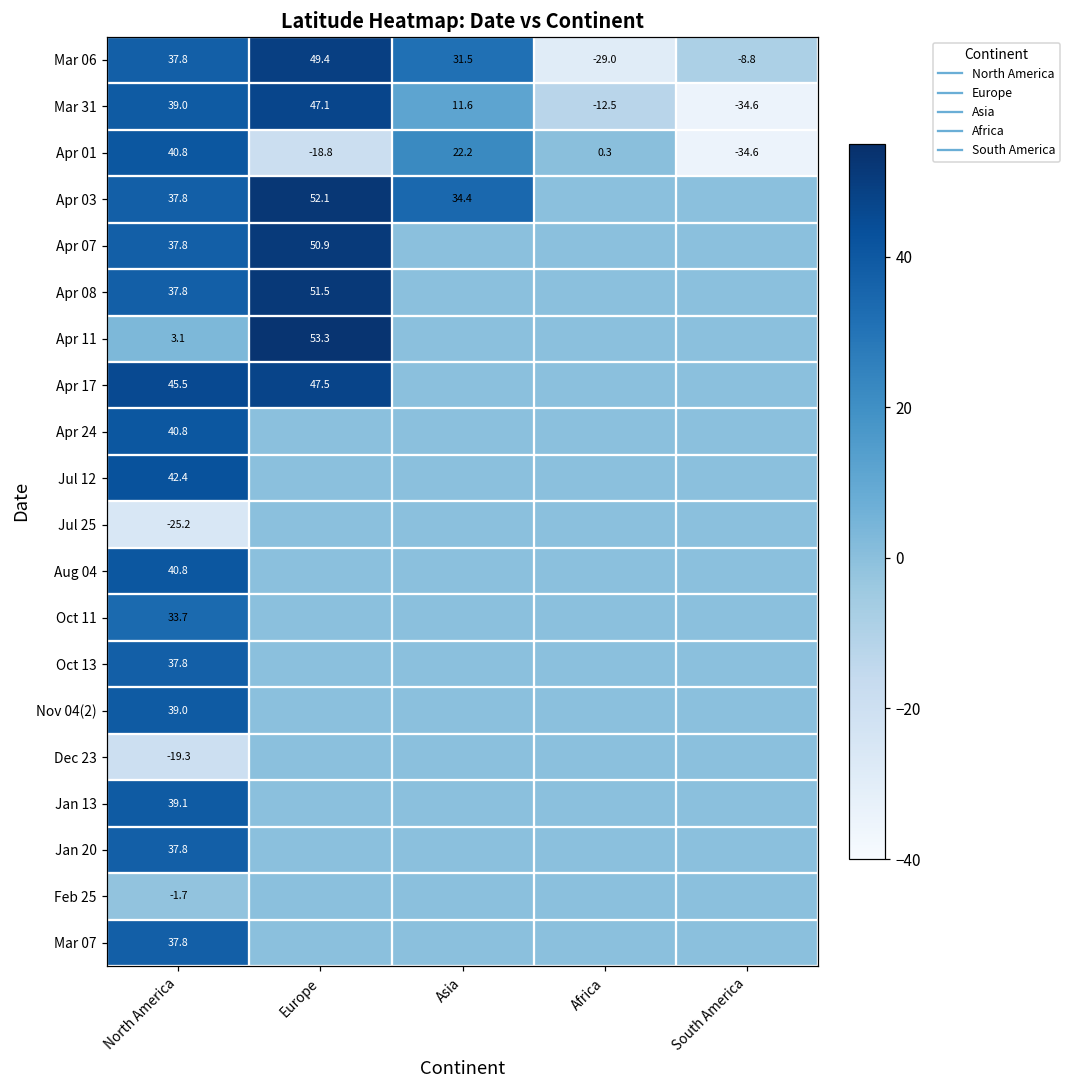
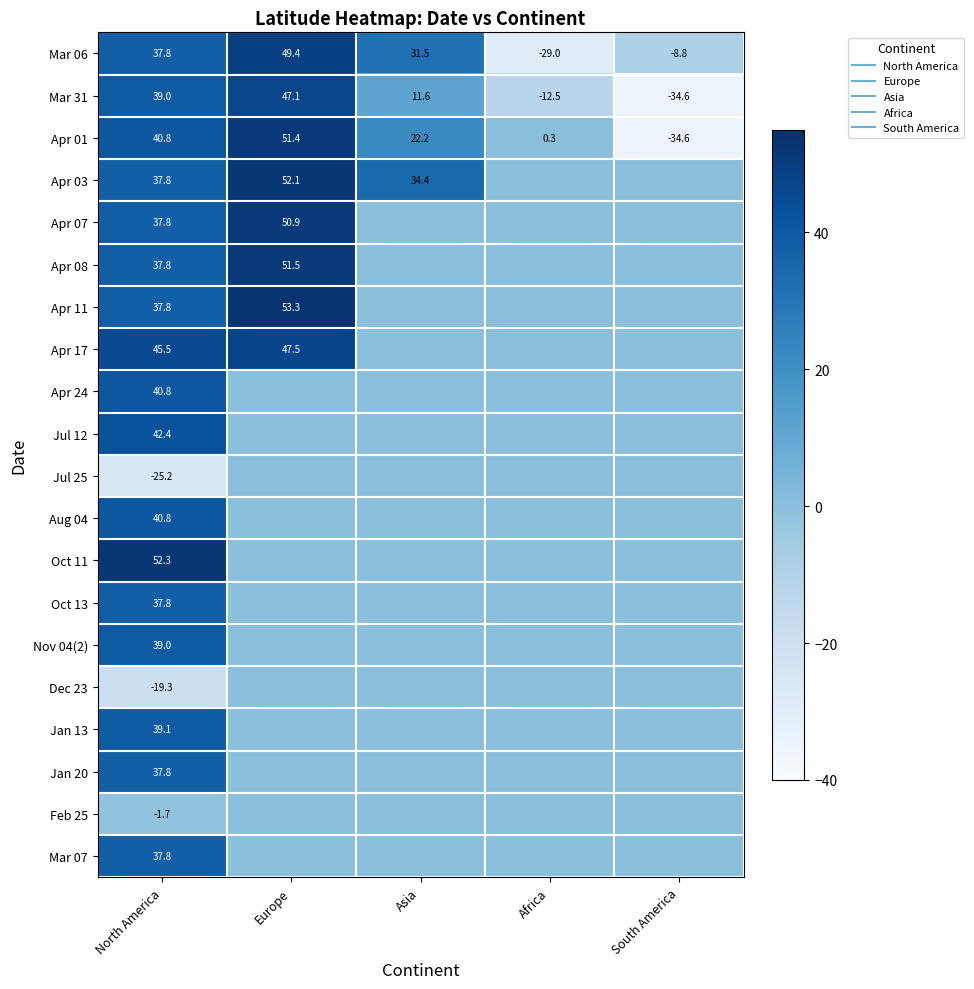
Apr 01, Europe: -18.8 -> 51.4
Apr 11, North America: 3.1 -> 37.8
Oct 11, North America: 33.7 -> 52.3
